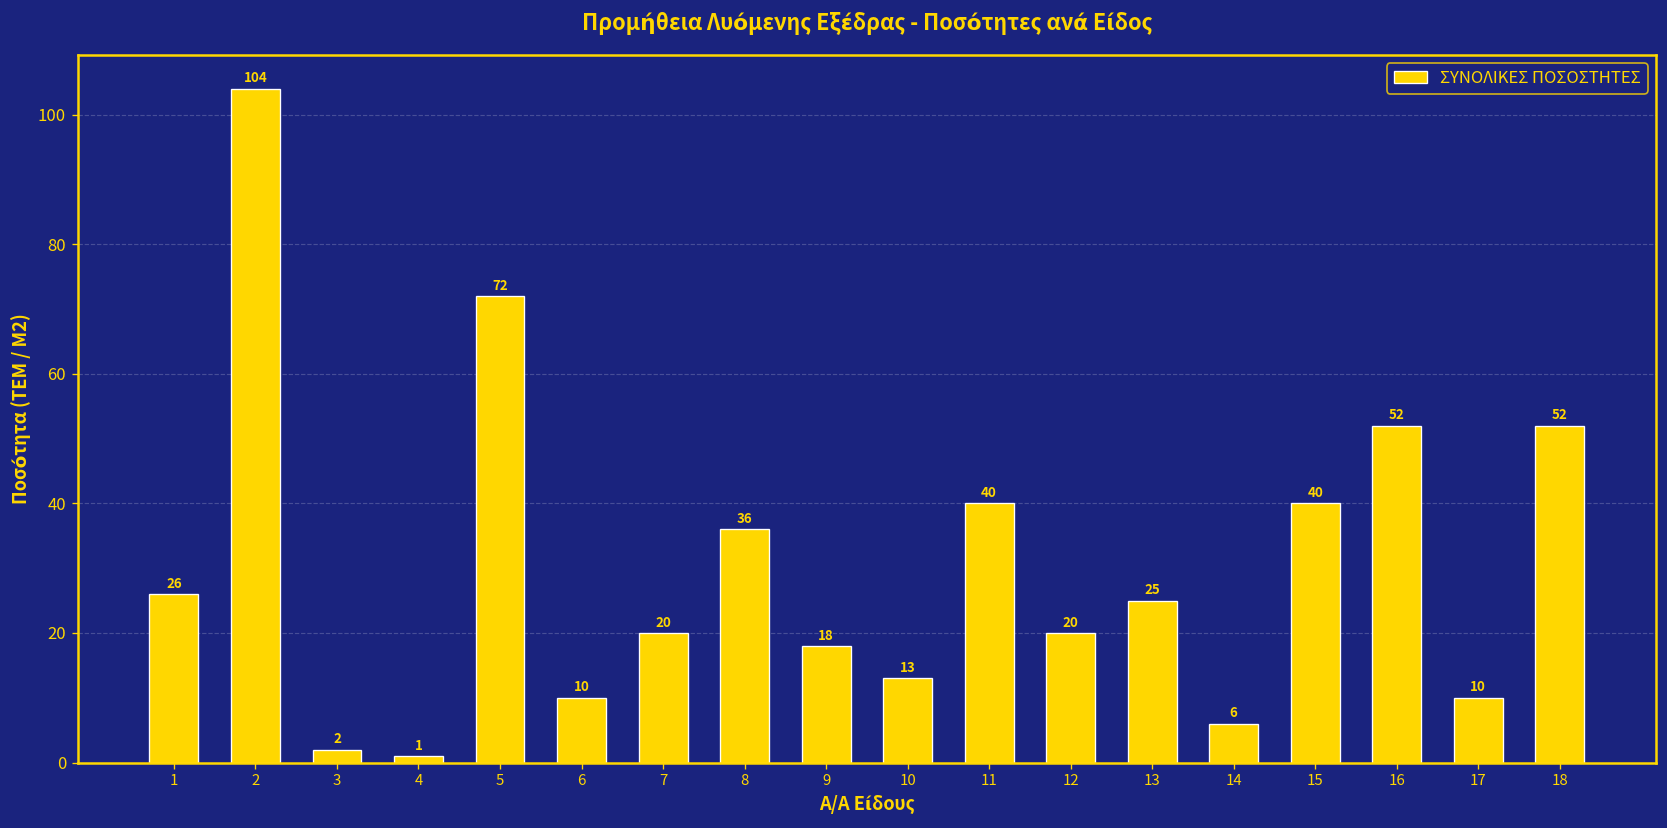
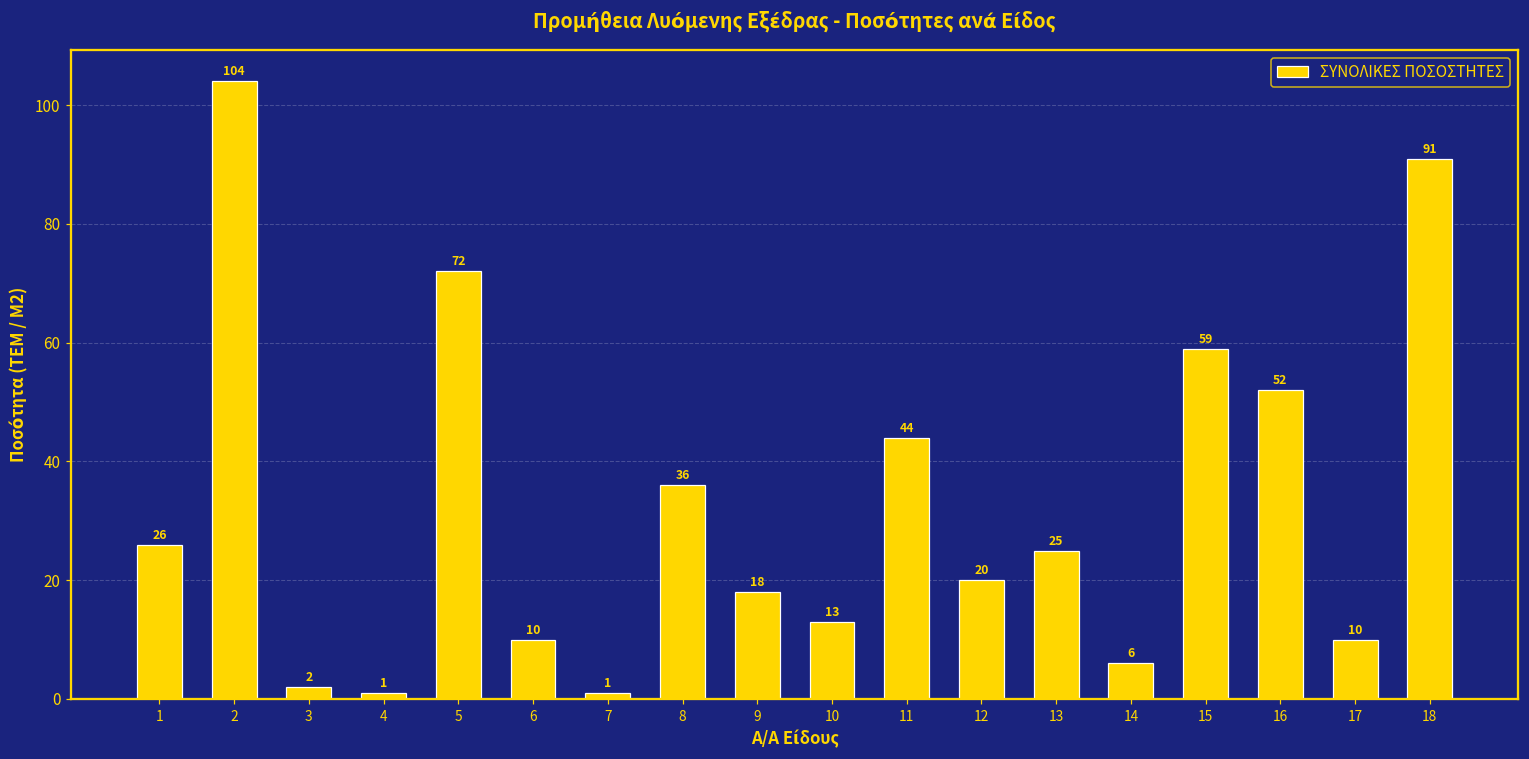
7: 20 -> 1
11: 40 -> 44
15: 40 -> 59
18: 52 -> 91
